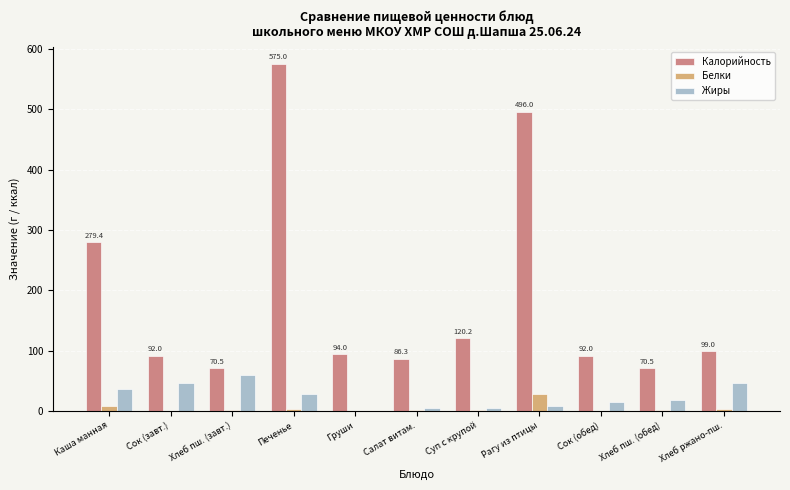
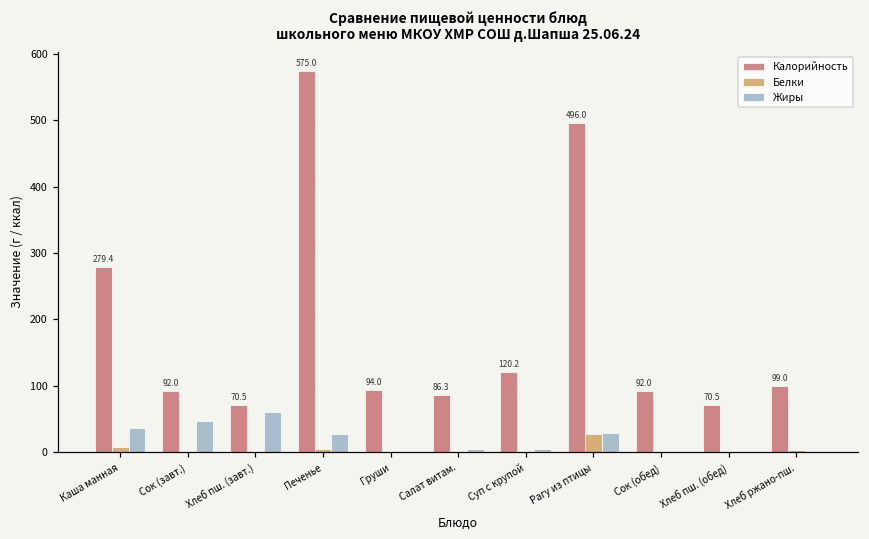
Жиры, Рагу из птицы: 10 -> 30
Жиры, Сок (обед): 20 -> 0
Жиры, Хлеб пш. (обед): 20 -> 0
Жиры, Хлеб ржано-пш.: 50 -> 0
